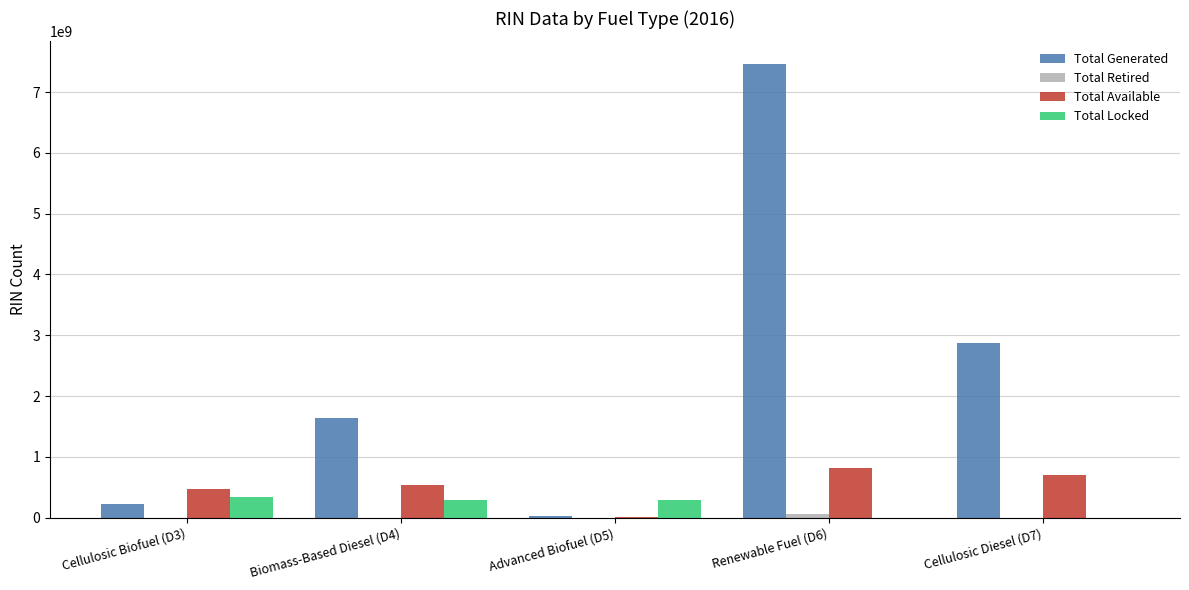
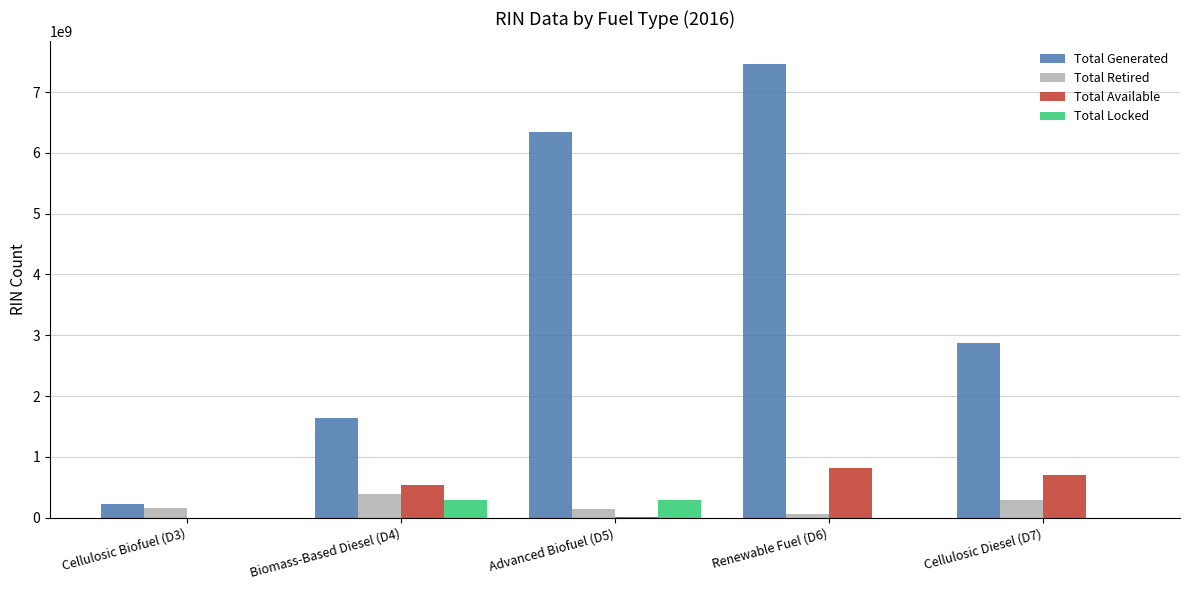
Total Retired, Cellulosic Biofuel (D3): 0 -> 200000000
Total Available, Cellulosic Biofuel (D3): 500000000 -> 0
Total Locked, Cellulosic Biofuel (D3): 300000000 -> 0
Total Retired, Biomass-Based Diesel (D4): 0 -> 400000000
Total Generated, Advanced Biofuel (D5): 0 -> 6300000000
Total Retired, Advanced Biofuel (D5): 0 -> 100000000
Total Retired, Cellulosic Diesel (D7): 0 -> 300000000
